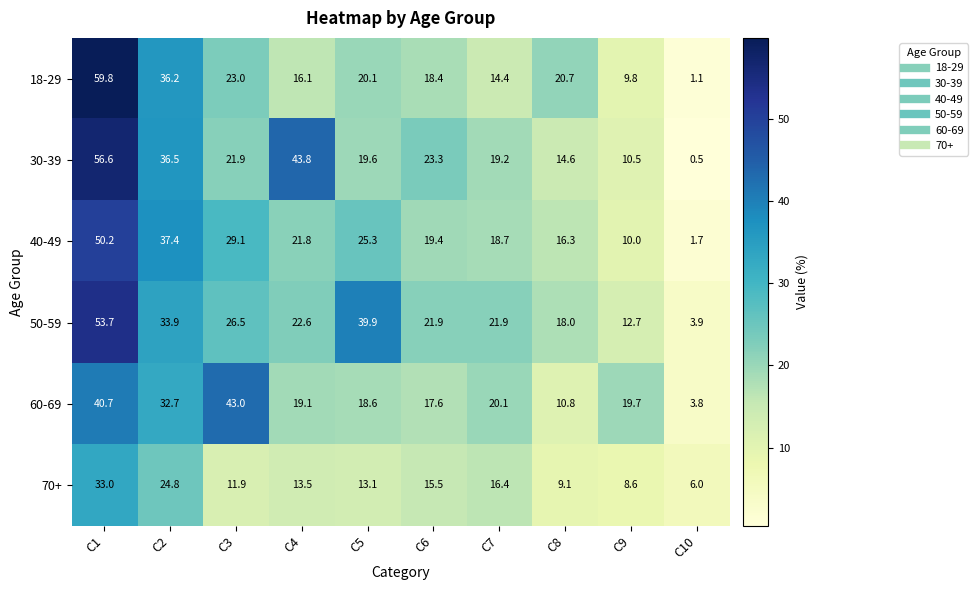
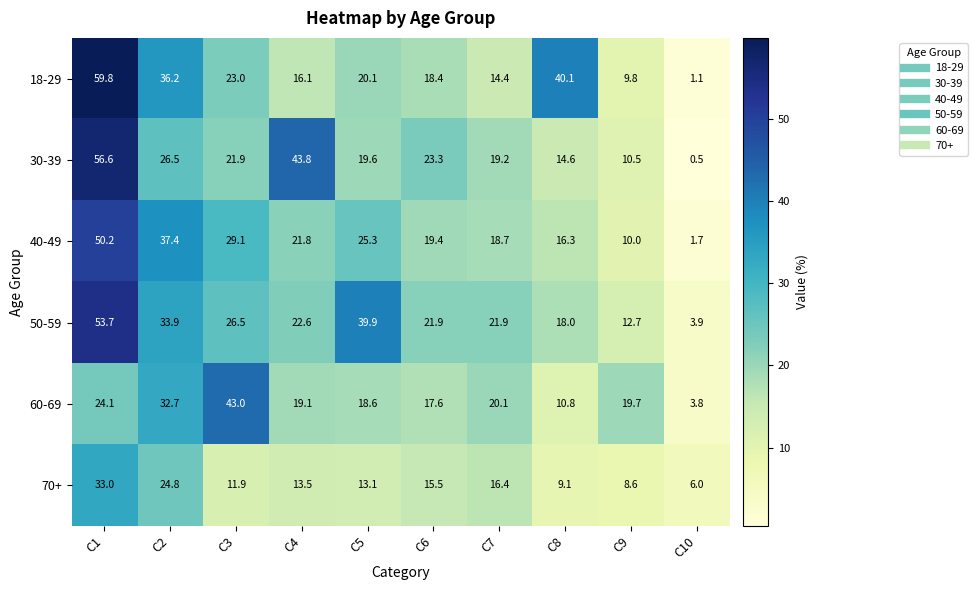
18-29, C8: 20.7 -> 40.1
30-39, C2: 36.5 -> 26.5
60-69, C1: 40.7 -> 24.1
